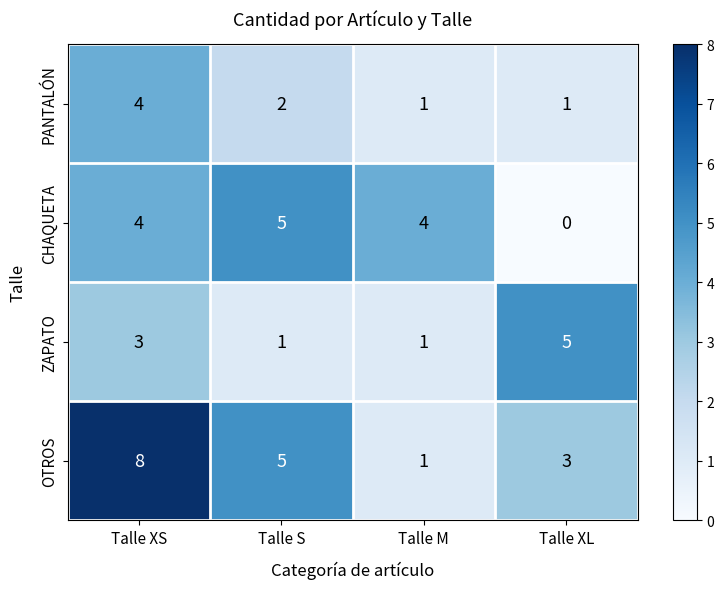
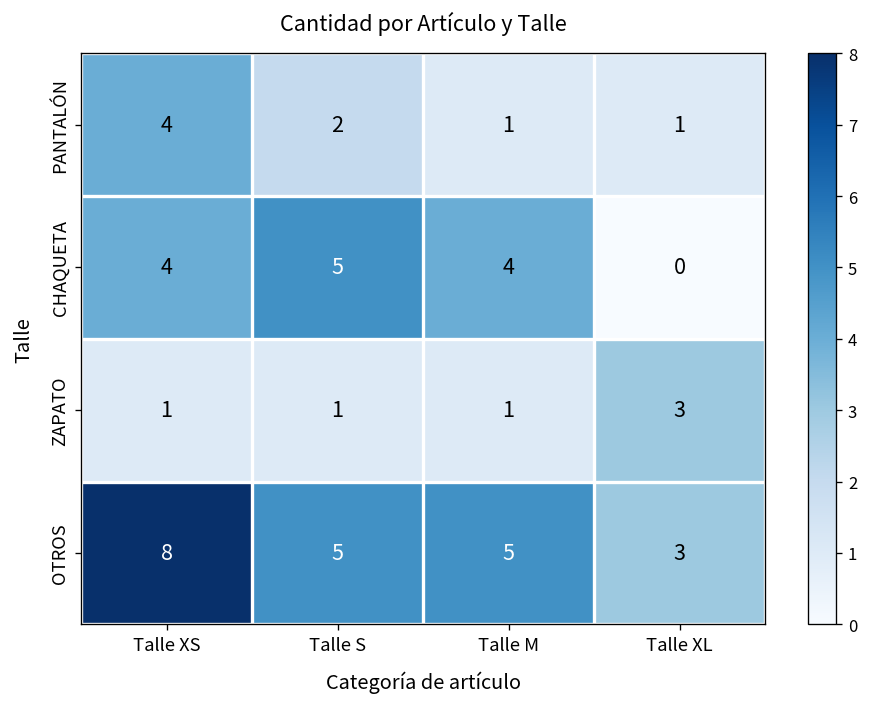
ZAPATO, Talle XS: 3 -> 1
ZAPATO, Talle XL: 5 -> 3
OTROS, Talle M: 1 -> 5
